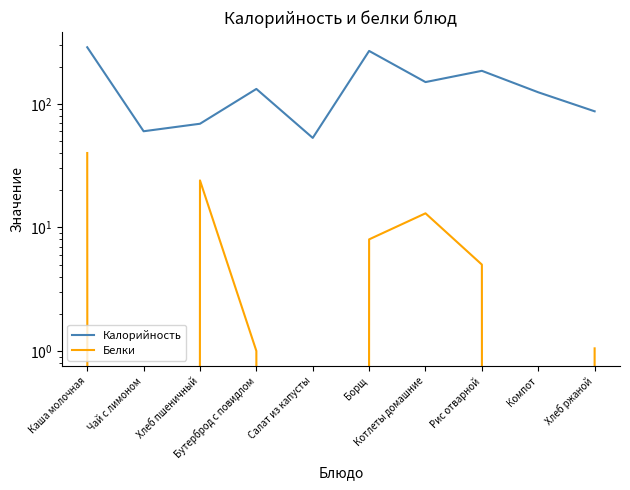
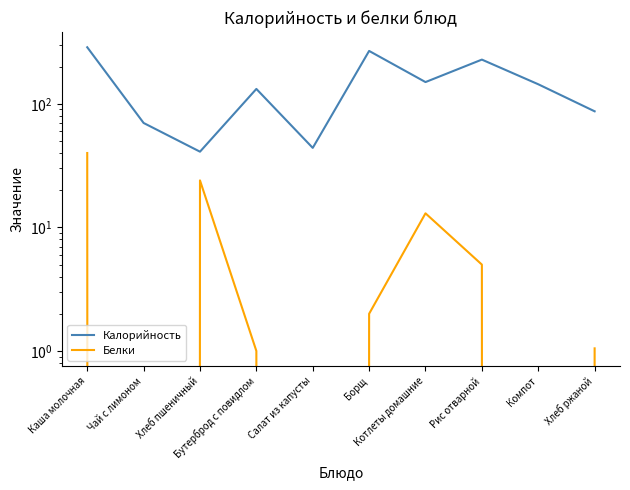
Калорийность, Чай с лимоном: 60 -> 70
Калорийность, Хлеб пшеничный: 70 -> 41
Калорийность, Салат из капусты: 53 -> 44
Белки, Борщ: 8 -> 2
Калорийность, Рис отварной: 190 -> 230
Калорийность, Компот: 120 -> 140
